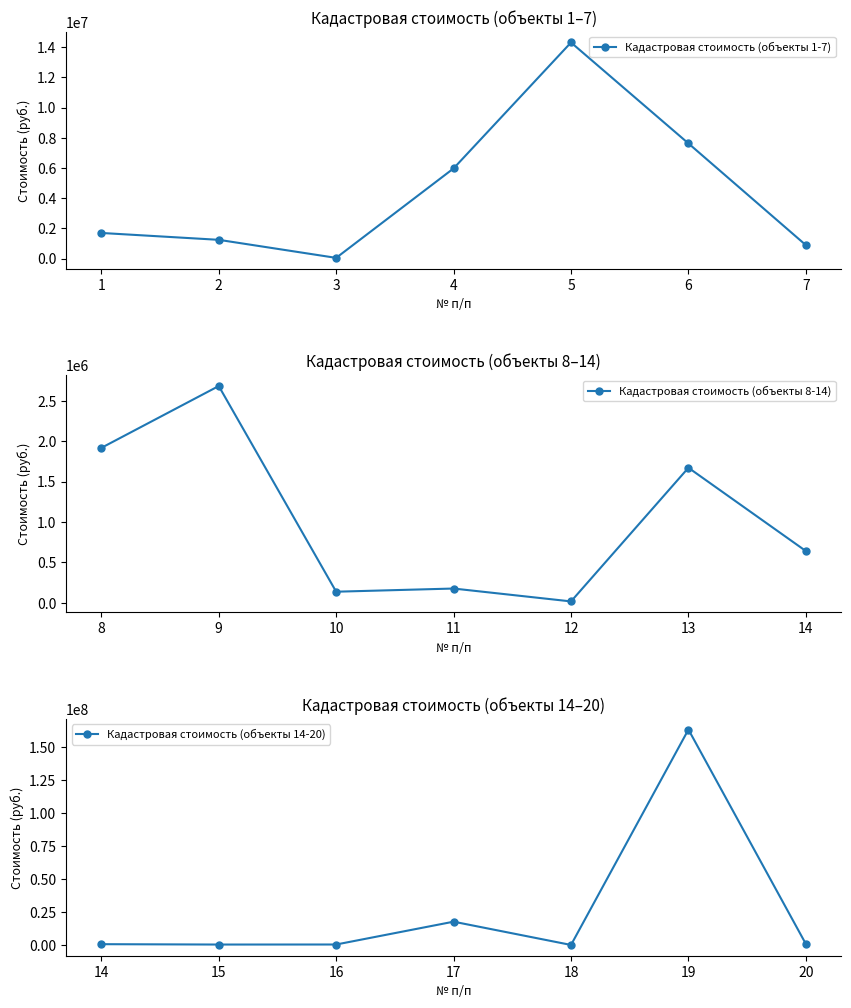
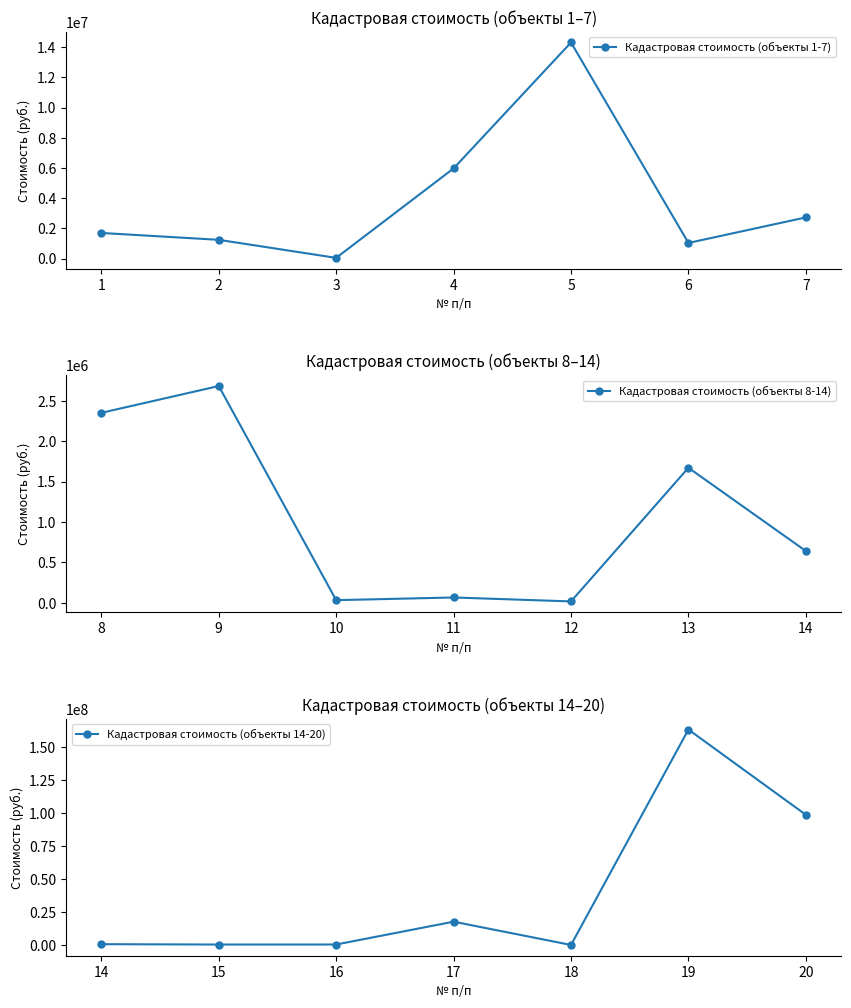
Кадастровая стоимость (объекты 1–7), 6: 7600000 -> 1000000
Кадастровая стоимость (объекты 1–7), 7: 900000 -> 2700000
Кадастровая стоимость (объекты 8–14), 8: 1900000 -> 2400000
Кадастровая стоимость (объекты 8–14), 10: 100000 -> 0
Кадастровая стоимость (объекты 8–14), 11: 200000 -> 100000
Кадастровая стоимость (объекты 14–20), 20: 1000000 -> 99000000
